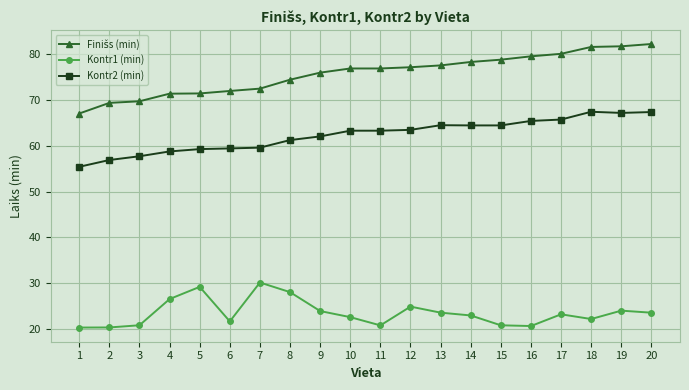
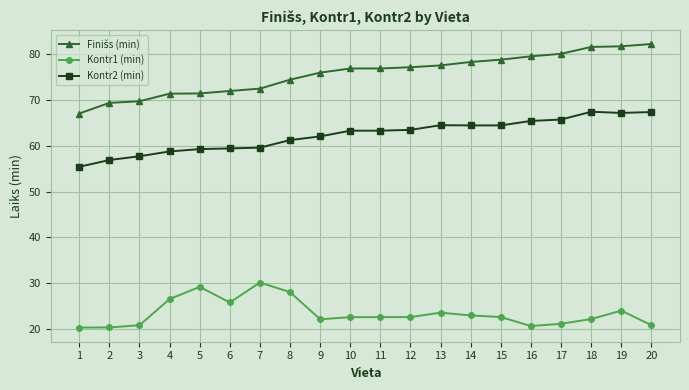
Kontr1 (min), 6: 22 -> 26
Kontr1 (min), 9: 24 -> 22
Kontr1 (min), 11: 21 -> 23
Kontr1 (min), 12: 25 -> 23
Kontr1 (min), 15: 21 -> 23
Kontr1 (min), 17: 23 -> 21
Kontr1 (min), 20: 24 -> 21
